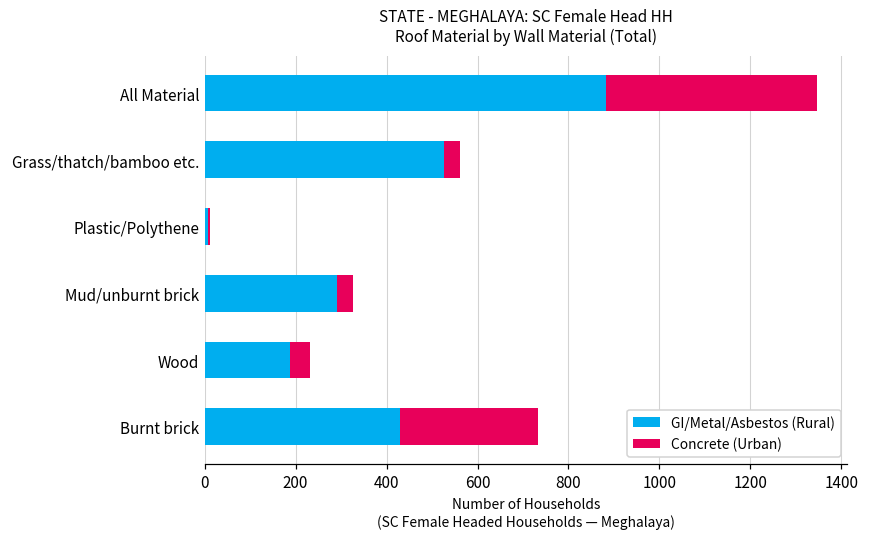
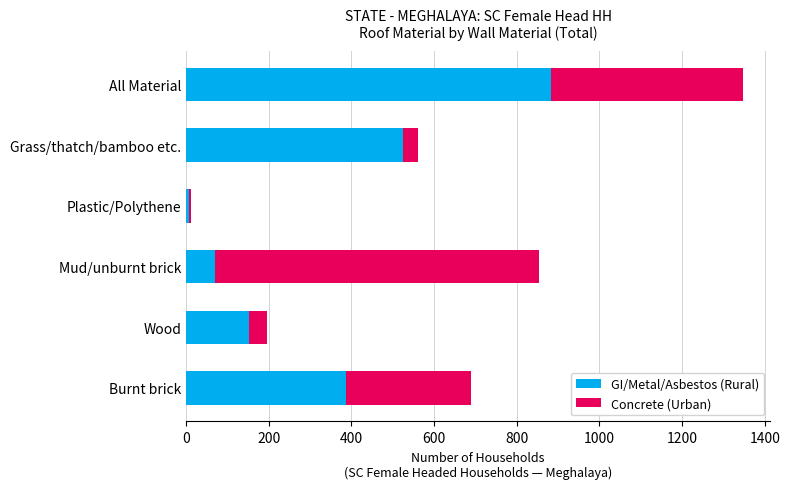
GI/Metal/Asbestos (Rural), Mud/unburnt brick: 290 -> 70
Concrete (Urban), Mud/unburnt brick: 40 -> 780
GI/Metal/Asbestos (Rural), Wood: 190 -> 150
GI/Metal/Asbestos (Rural), Burnt brick: 430 -> 390
